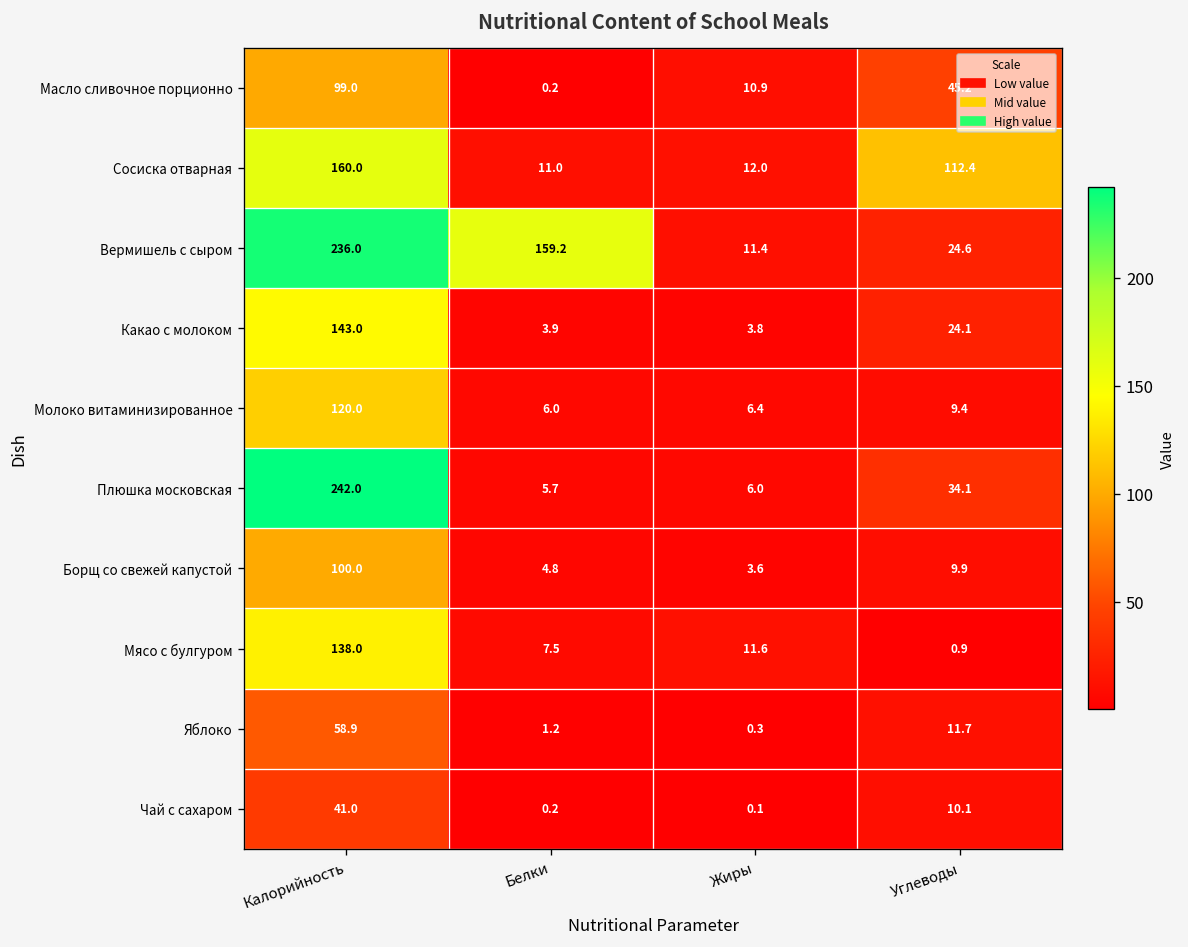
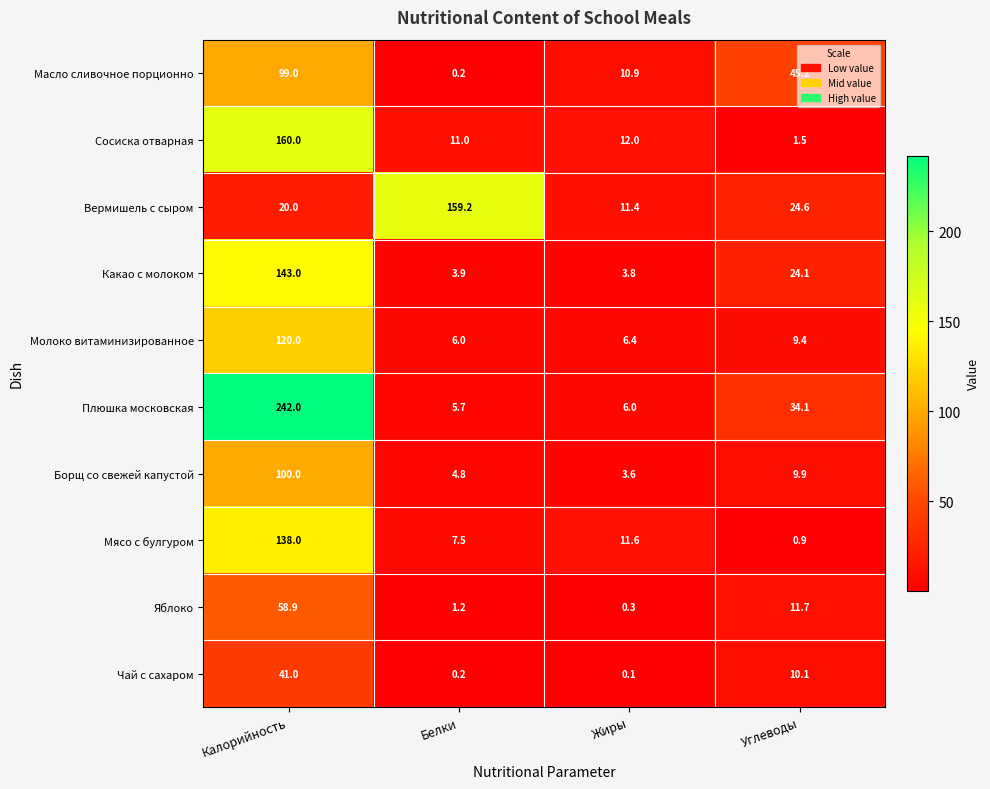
Сосиска отварная, Углеводы: 112.4 -> 1.5
Вермишель с сыром, Калорийность: 236.0 -> 20.0
